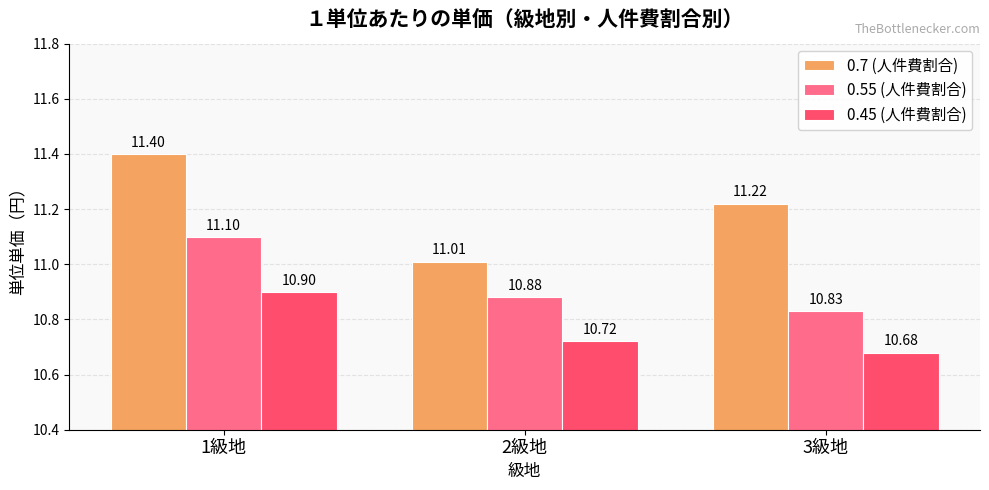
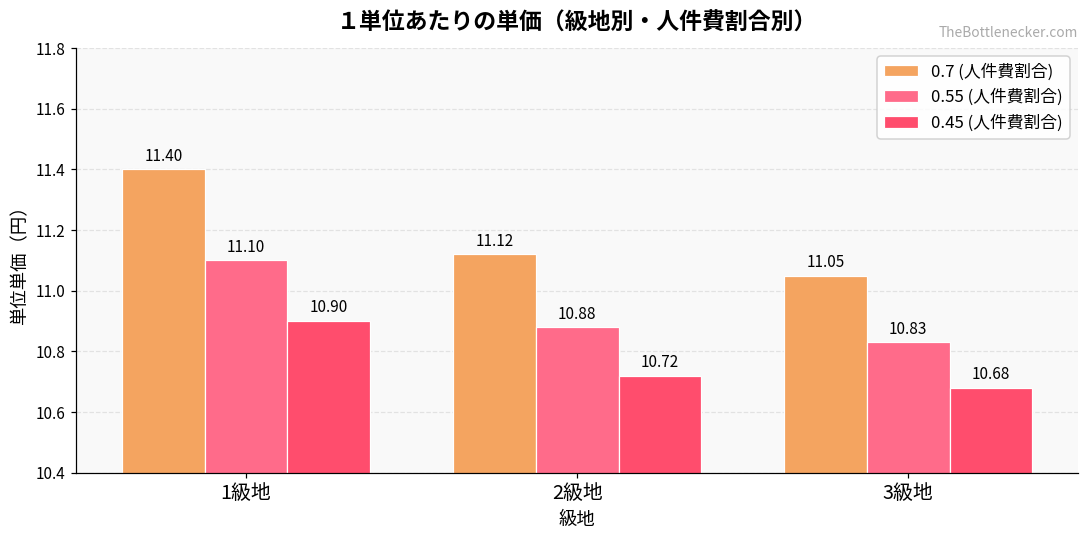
0.7 (人件費割合), 2級地: 11.01 -> 11.12
0.7 (人件費割合), 3級地: 11.22 -> 11.05
